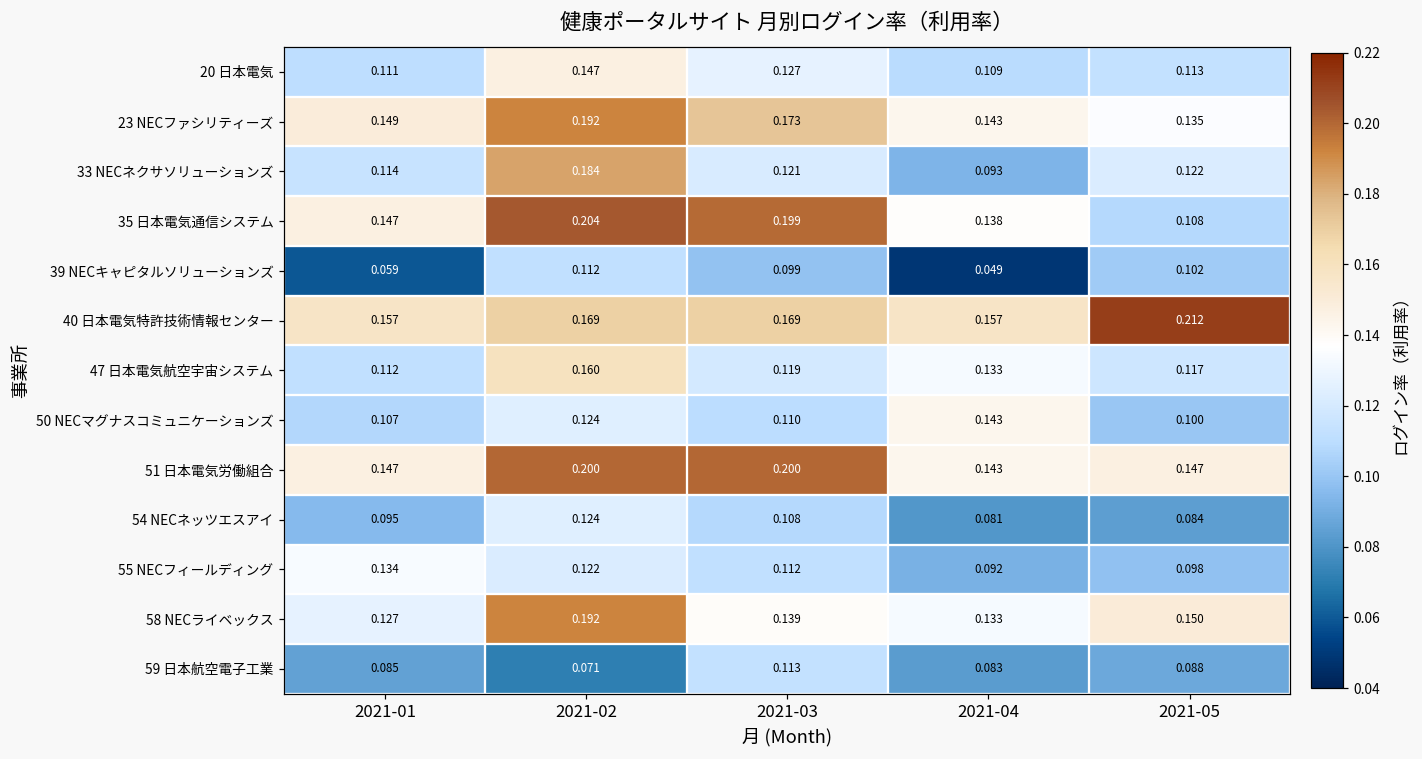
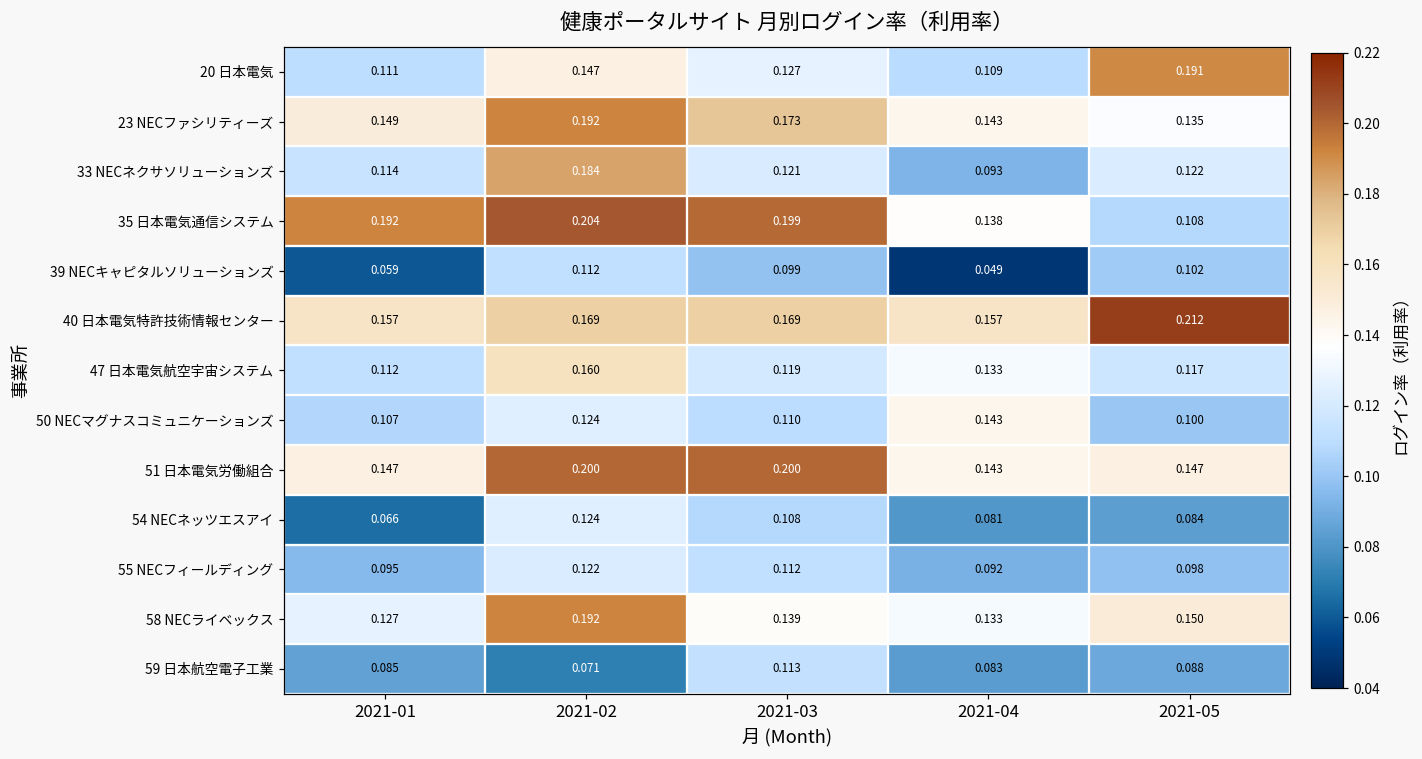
20 日本電気, 2021-05: 0.113 -> 0.191
35 日本電気通信システム, 2021-01: 0.147 -> 0.192
54 NECネッツエスアイ, 2021-01: 0.095 -> 0.066
55 NECフィールディング, 2021-01: 0.134 -> 0.095
